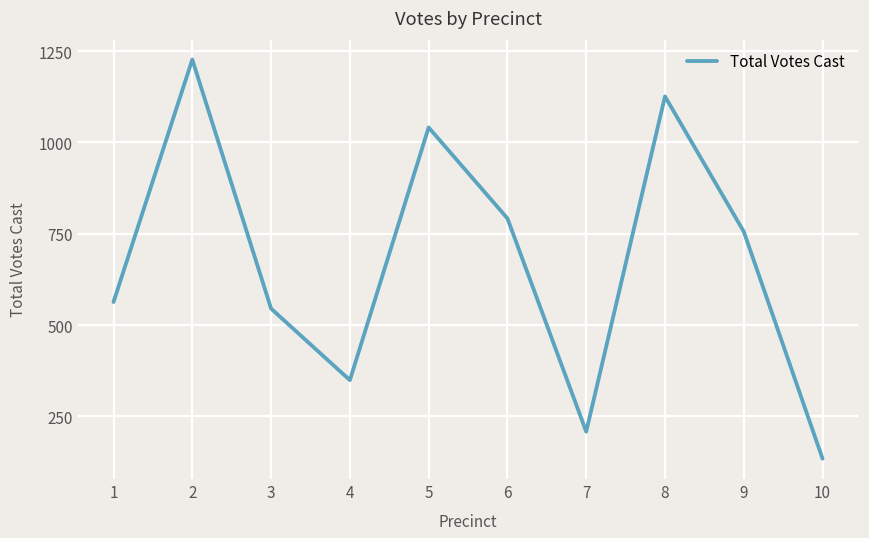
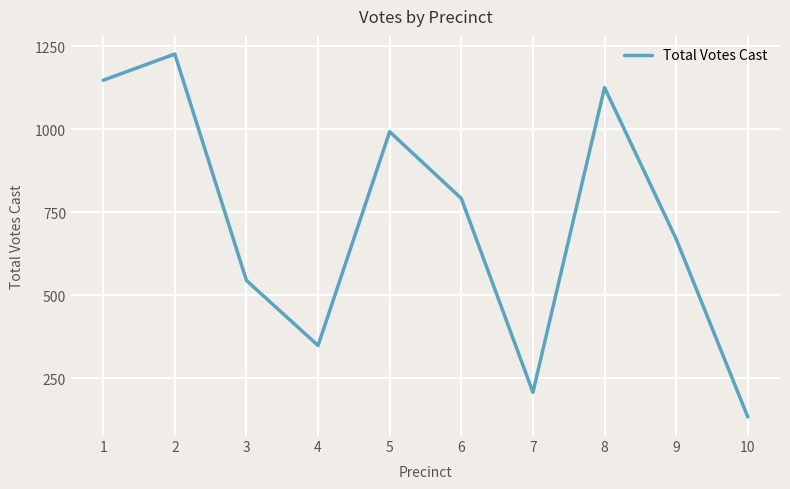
1: 560 -> 1150
5: 1040 -> 990
9: 760 -> 670
